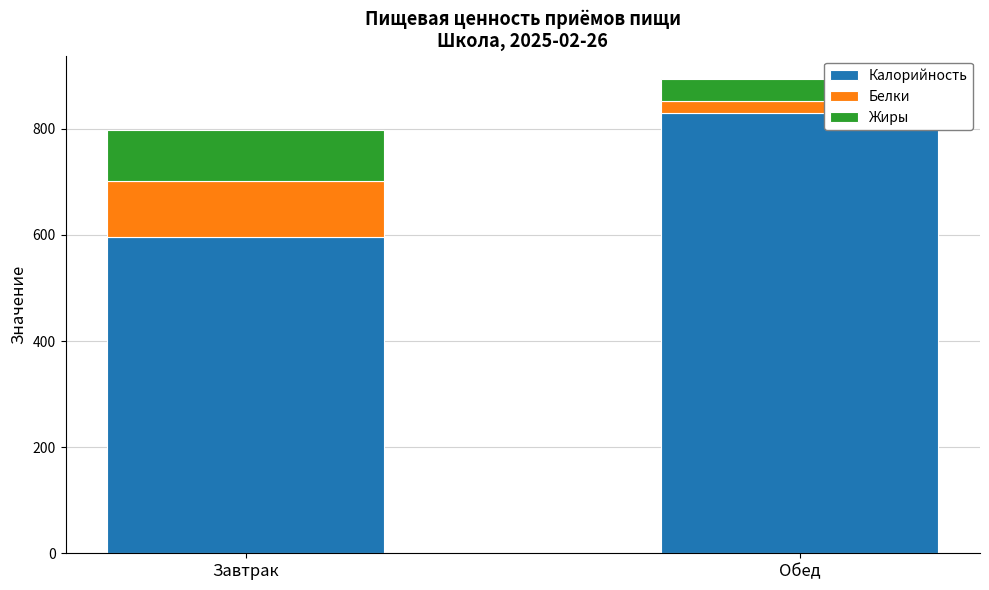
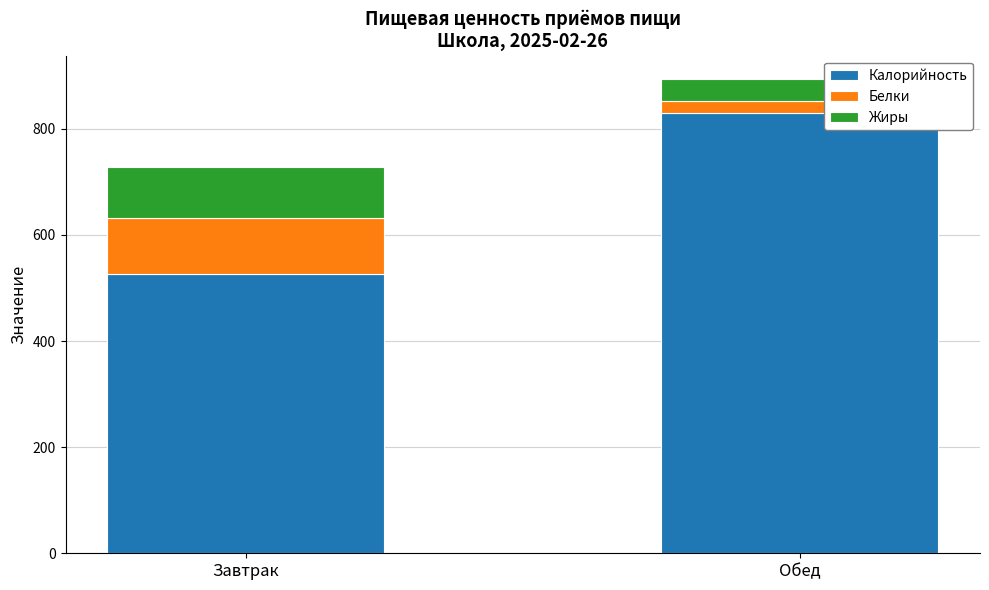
Калорийность, Завтрак: 600 -> 530
